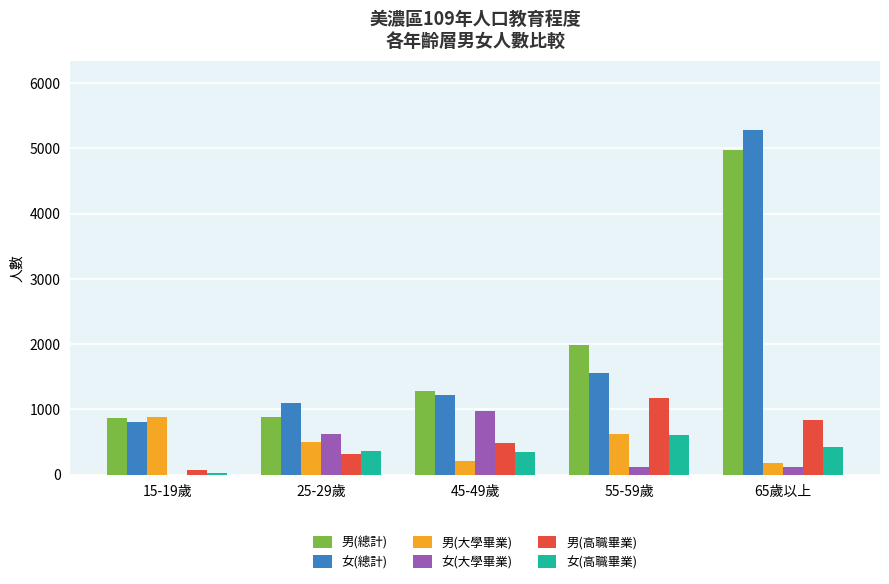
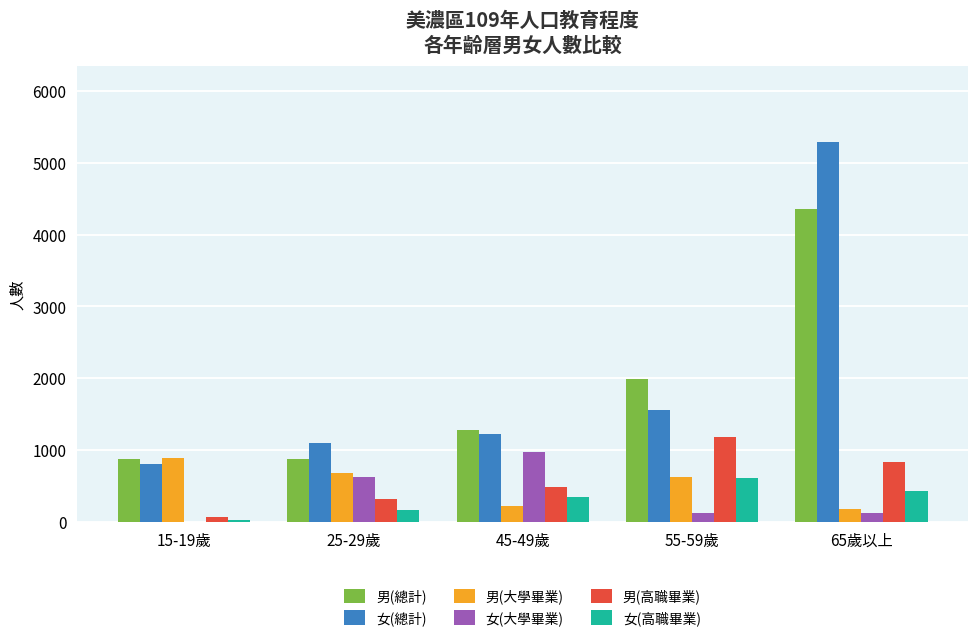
男(大學畢業), 25-29歲: 500 -> 700
女(高職畢業), 25-29歲: 400 -> 200
男(總計), 65歲以上: 5000 -> 4400
